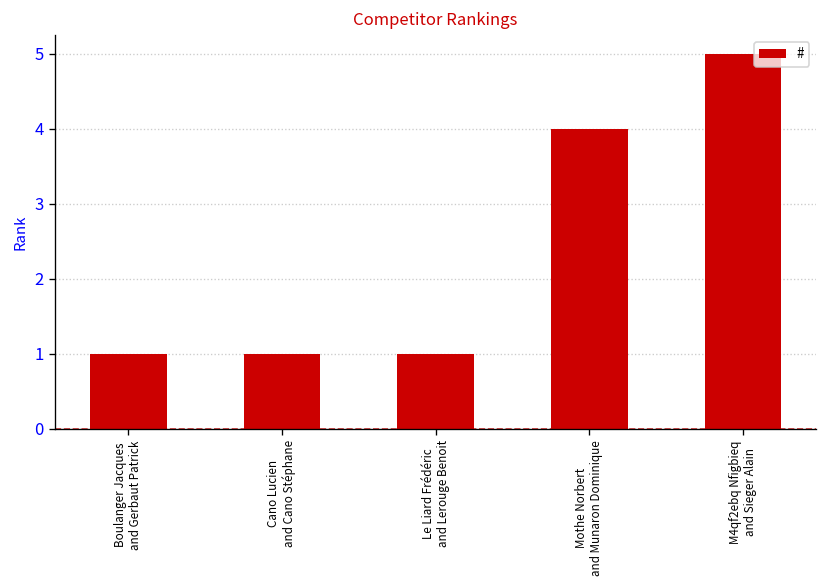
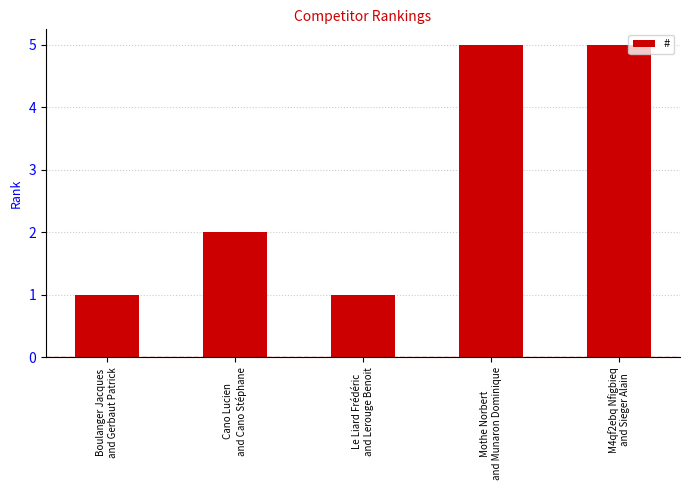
Cano Lucien and Cano Stéphane: 1 -> 2
Mothe Norbert and Munaron Dominique: 4 -> 5
